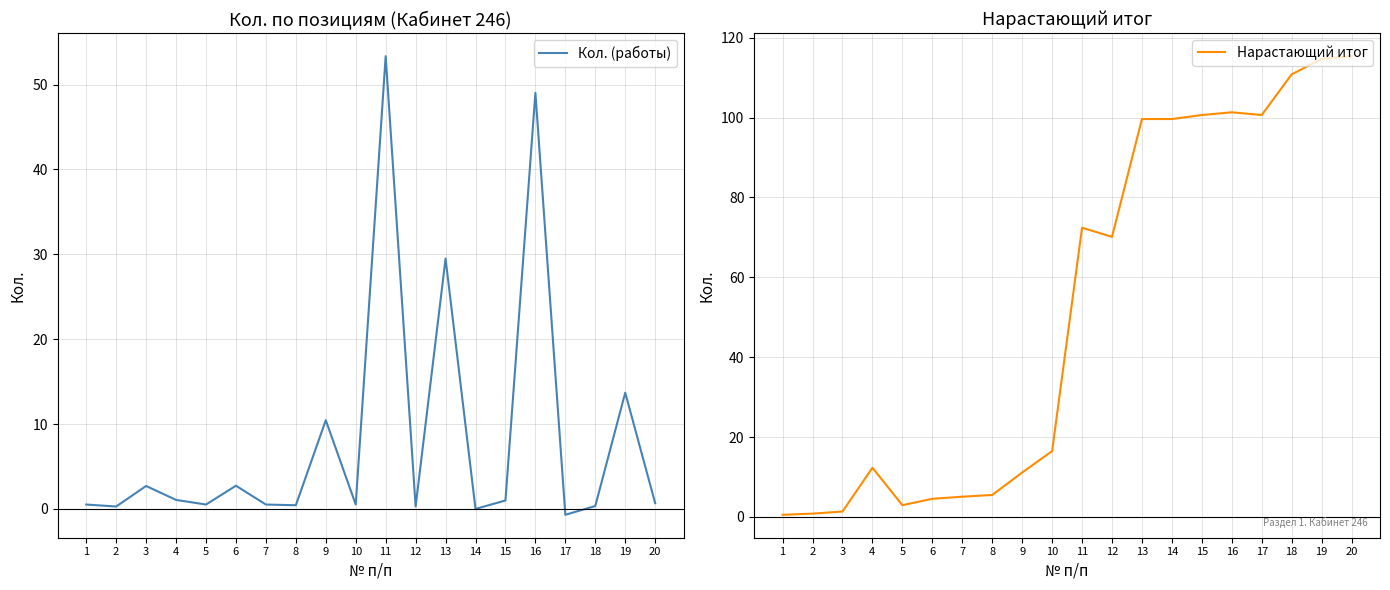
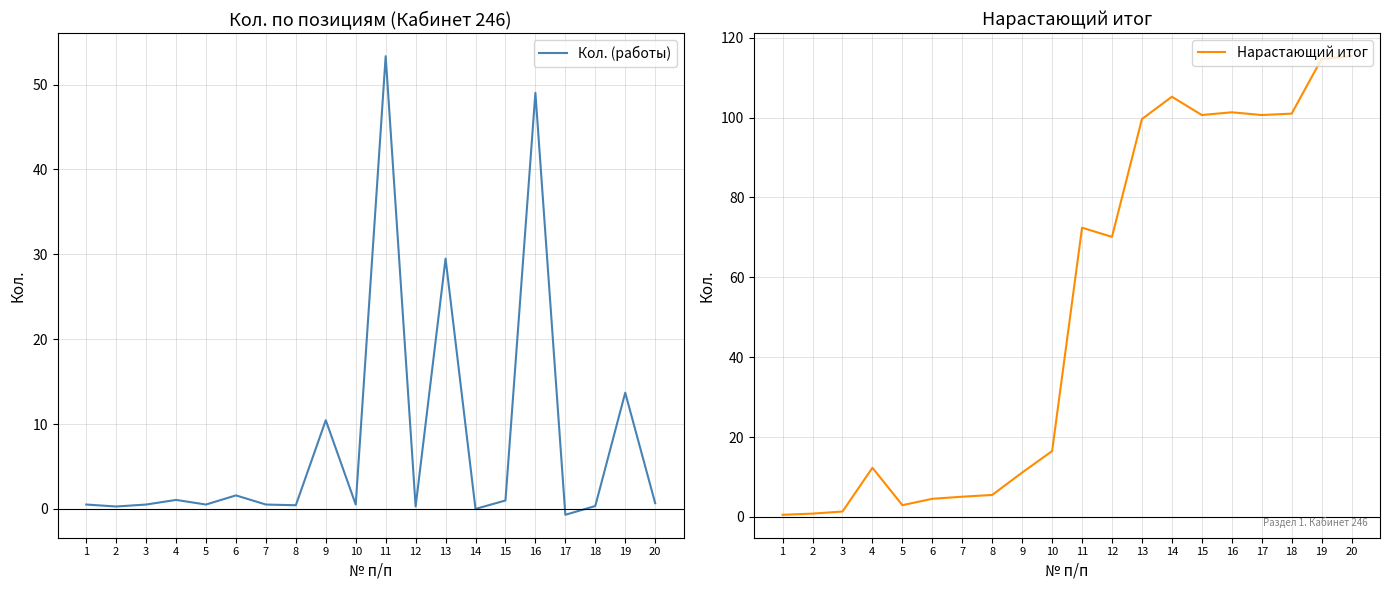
Кол. по позициям (Кабинет 246), 3: 3 -> 1
Кол. по позициям (Кабинет 246), 6: 3 -> 2
Нарастающий итог, 14: 100 -> 105
Нарастающий итог, 18: 111 -> 101
